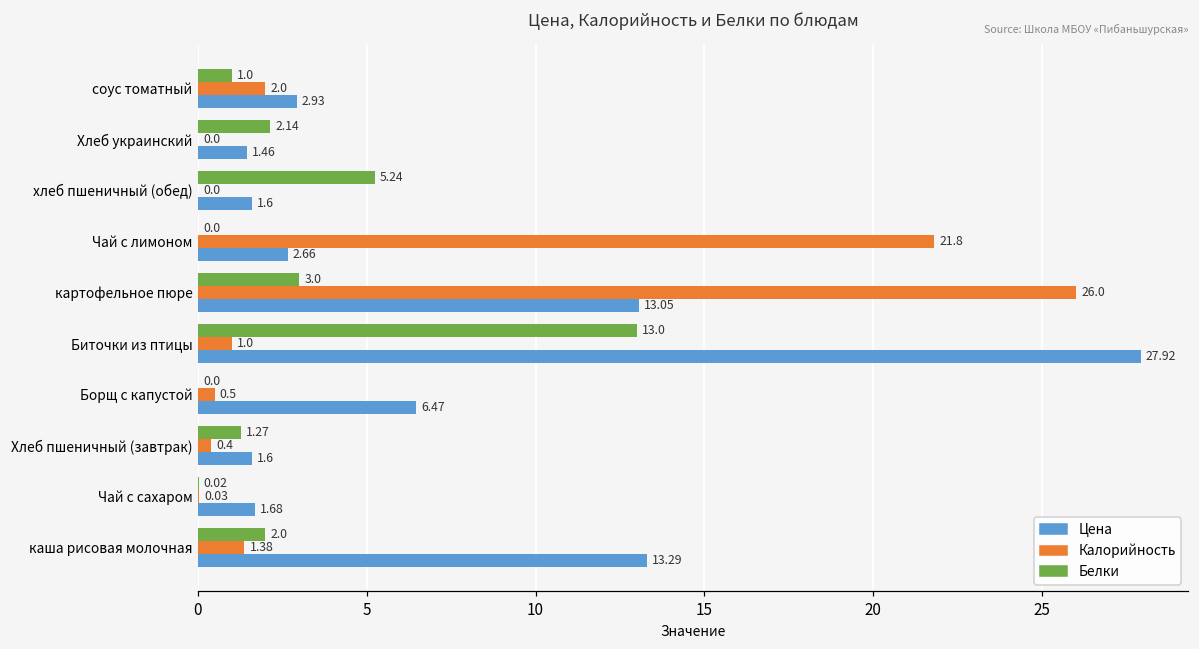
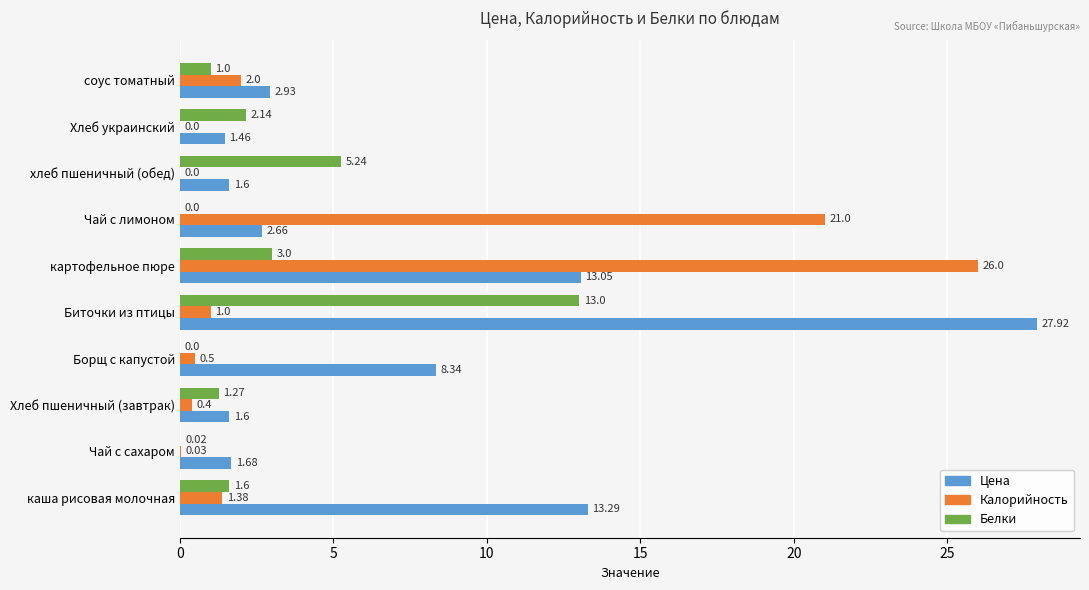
Калорийность, Чай с лимоном: 21.8 -> 21.0
Цена, Борщ с капустой: 6.47 -> 8.34
Белки, каша рисовая молочная: 2.0 -> 1.6
